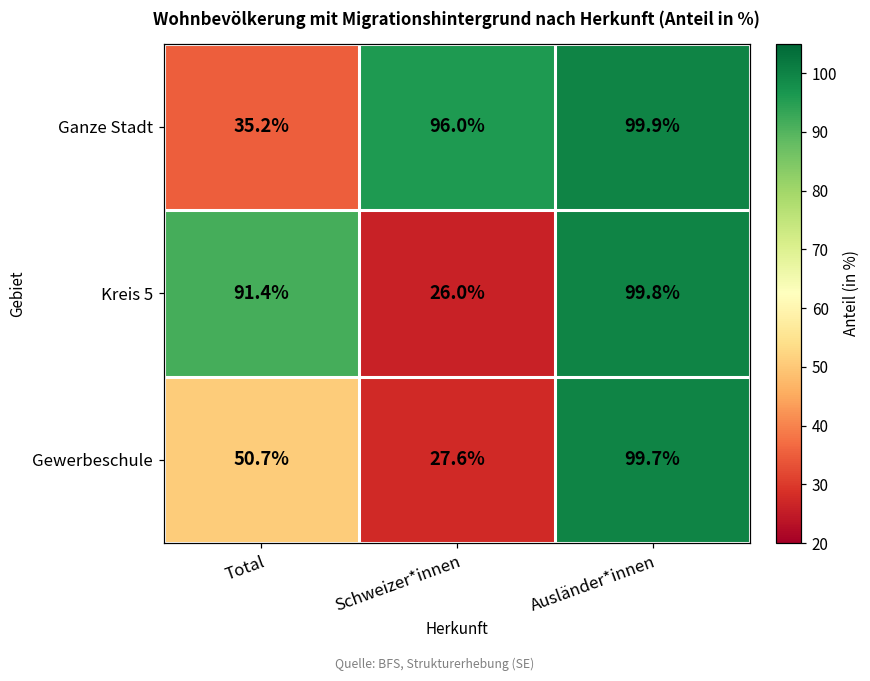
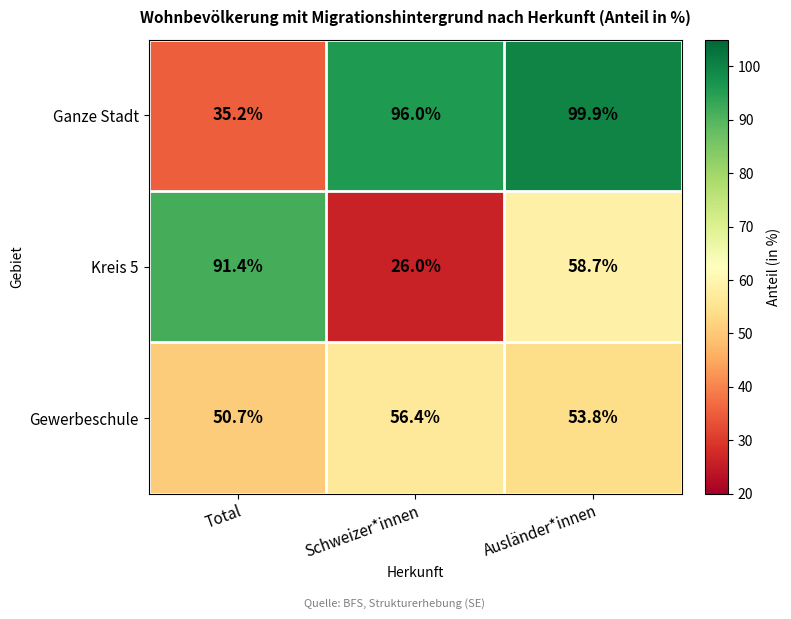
Kreis 5, Ausländer*innen: 99.8% -> 58.7%
Gewerbeschule, Schweizer*innen: 27.6% -> 56.4%
Gewerbeschule, Ausländer*innen: 99.7% -> 53.8%
